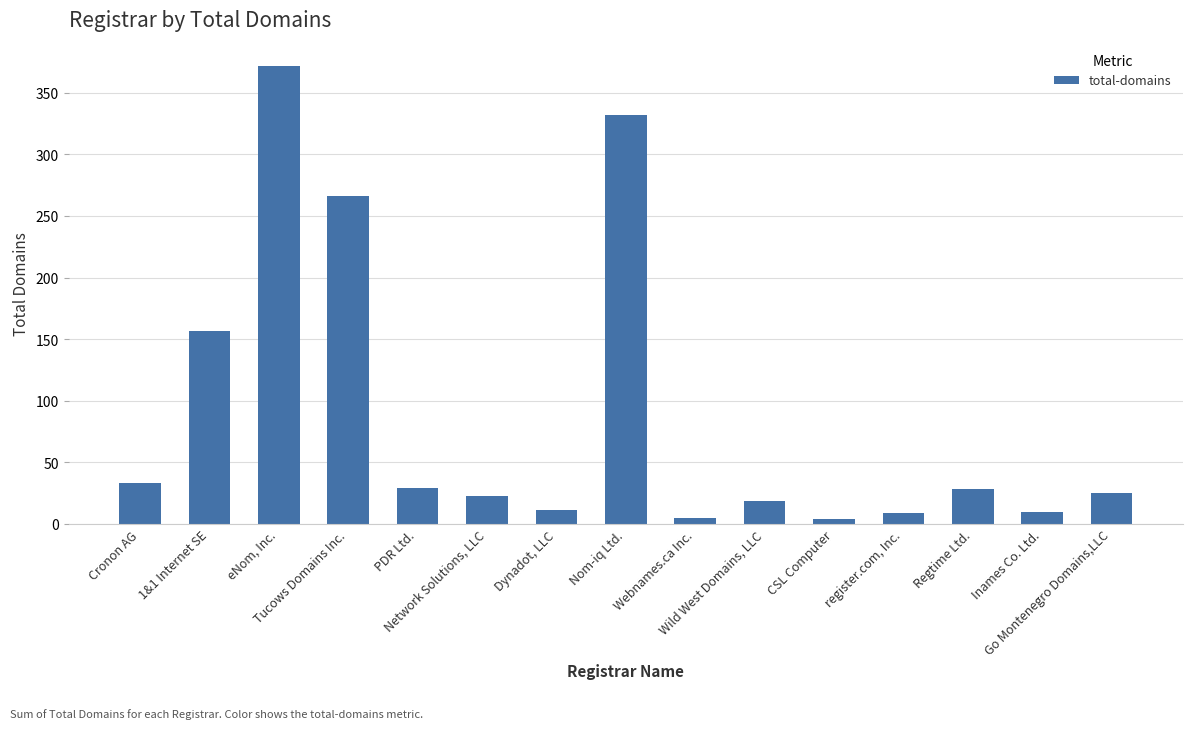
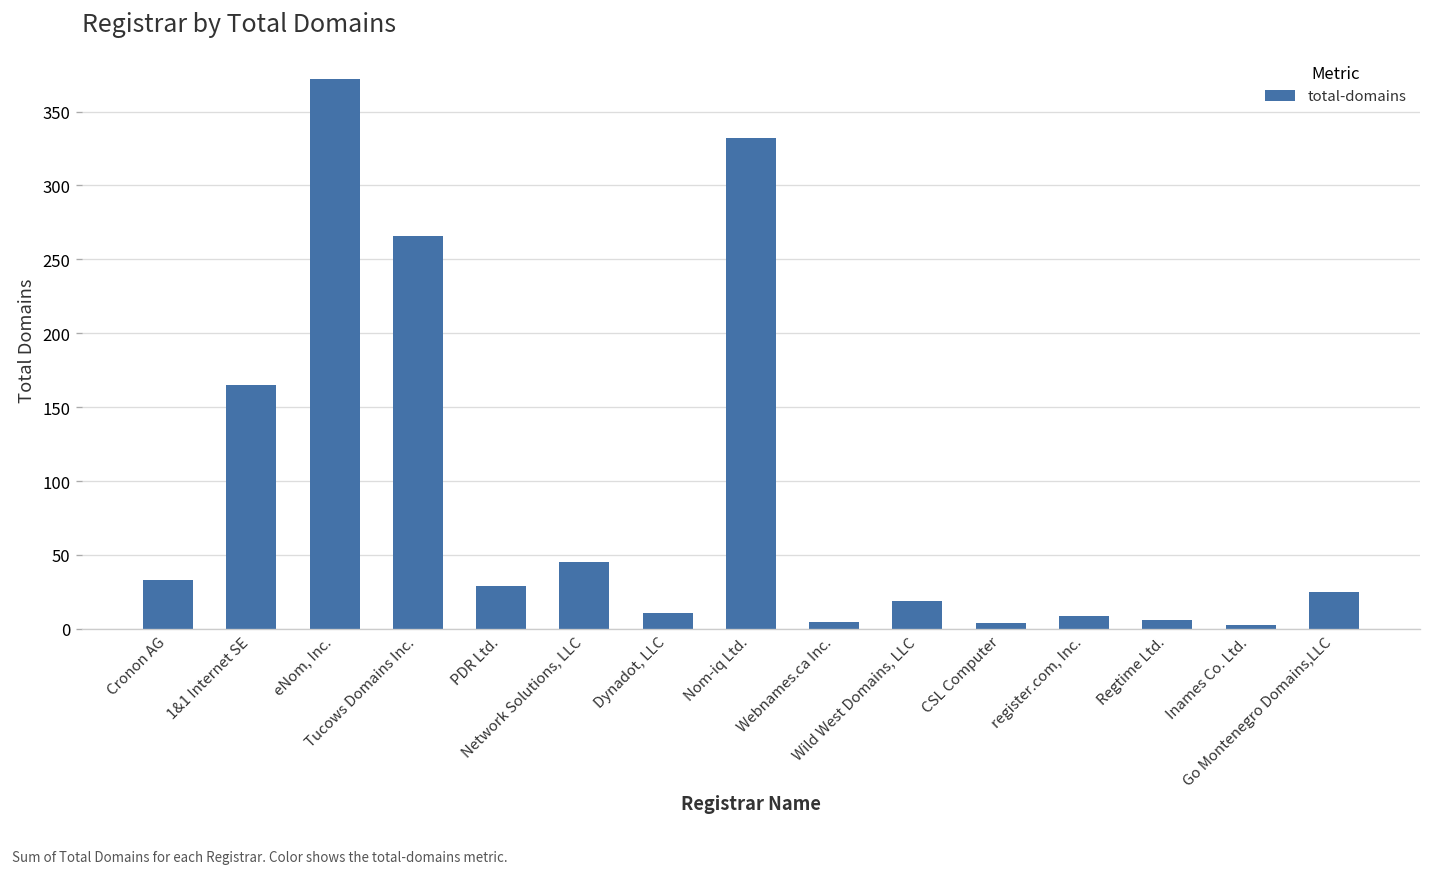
1&1 Internet SE: 157 -> 165
Network Solutions, LLC: 23 -> 45
Regtime Ltd.: 28 -> 6
Inames Co. Ltd.: 10 -> 3
